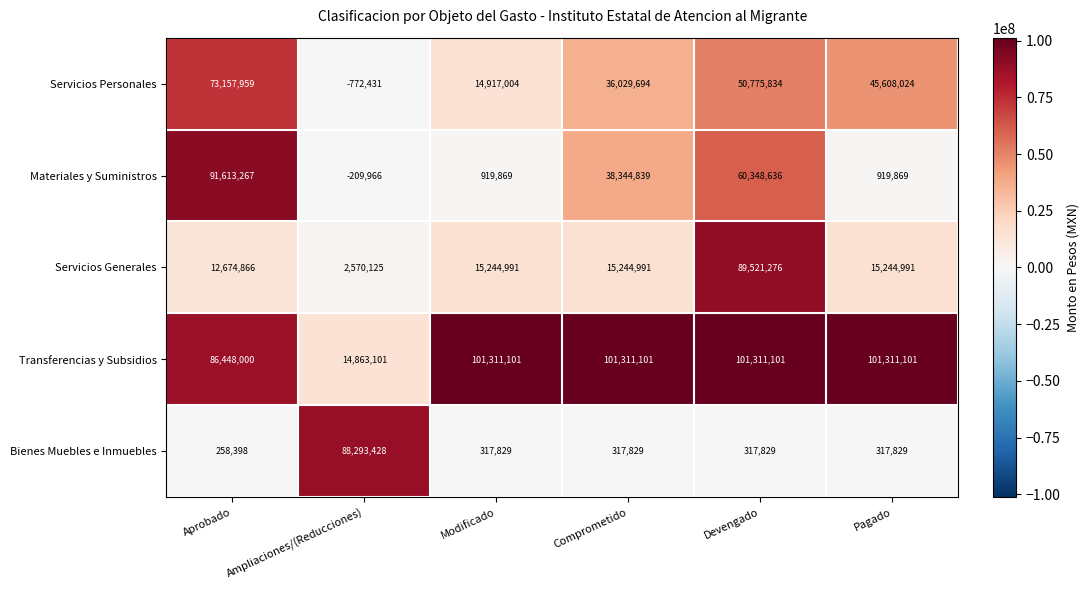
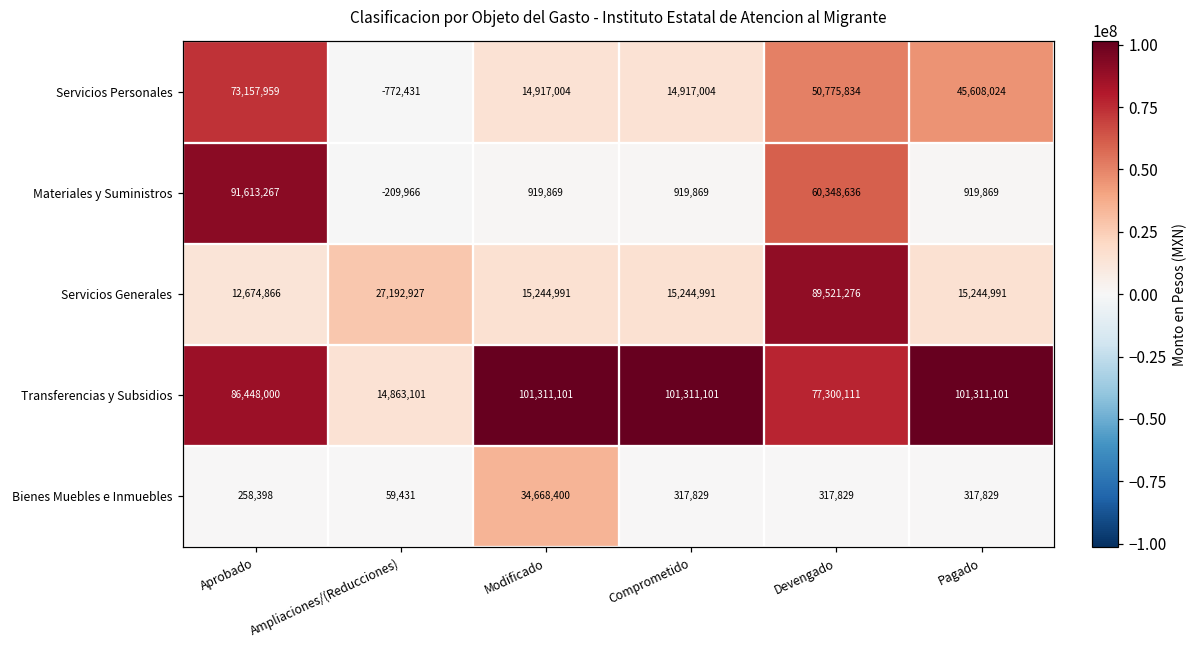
Servicios Personales, Comprometido: 36,029,694 -> 14,917,004
Materiales y Suministros, Comprometido: 38,344,839 -> 919,869
Servicios Generales, Ampliaciones/(Reducciones): 2,570,125 -> 27,192,927
Transferencias y Subsidios, Devengado: 101,311,101 -> 77,300,111
Bienes Muebles e Inmuebles, Ampliaciones/(Reducciones): 88,293,428 -> 59,431
Bienes Muebles e Inmuebles, Modificado: 317,829 -> 34,668,400
